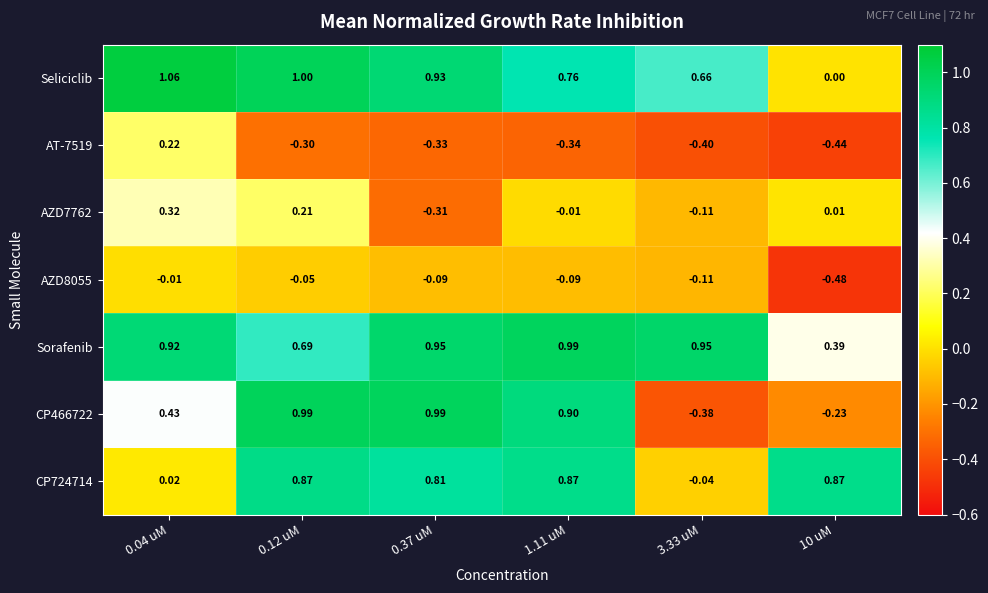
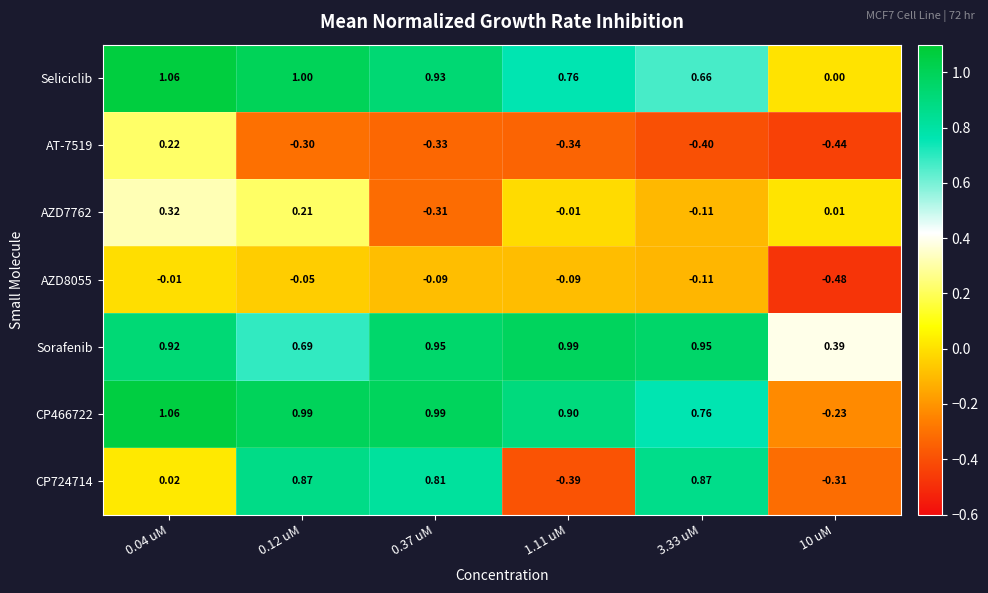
CP466722, 0.04 uM: 0.43 -> 1.06
CP466722, 3.33 uM: -0.38 -> 0.76
CP724714, 1.11 uM: 0.87 -> -0.39
CP724714, 3.33 uM: -0.04 -> 0.87
CP724714, 10 uM: 0.87 -> -0.31
